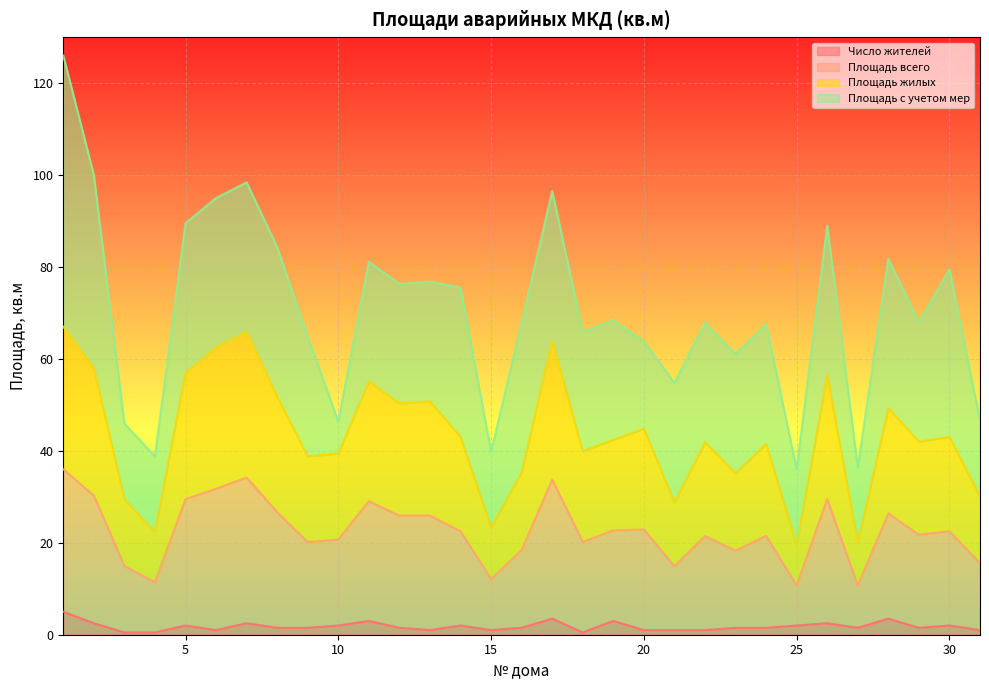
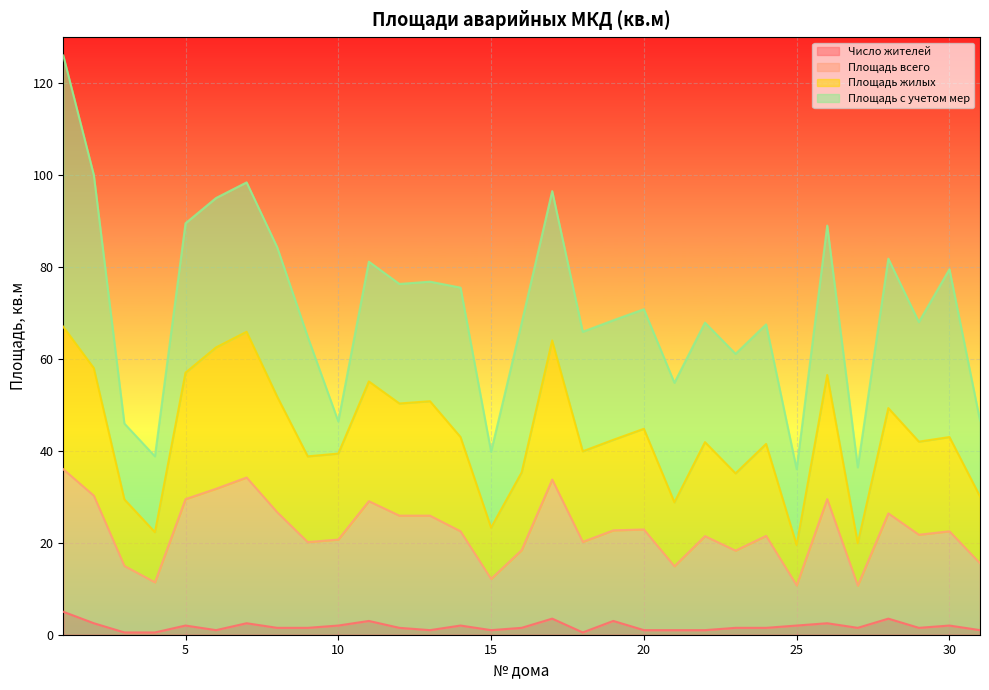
Площадь с учетом мер, 20: 19 -> 26
